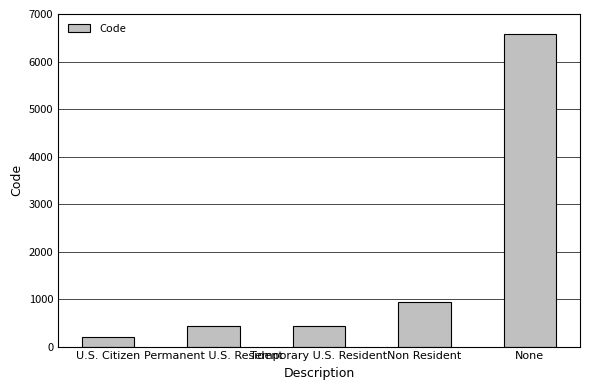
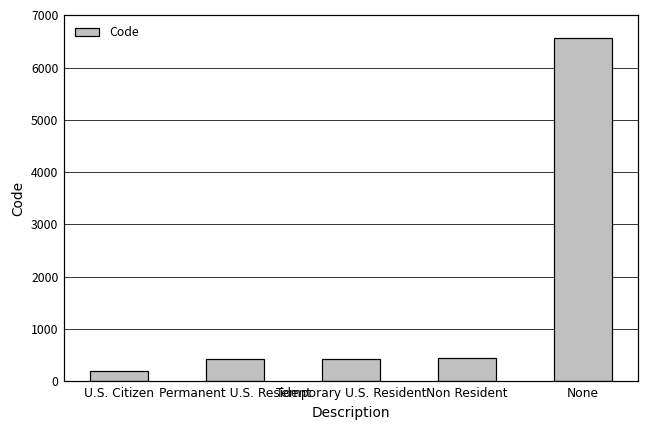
Non Resident: 900 -> 400
